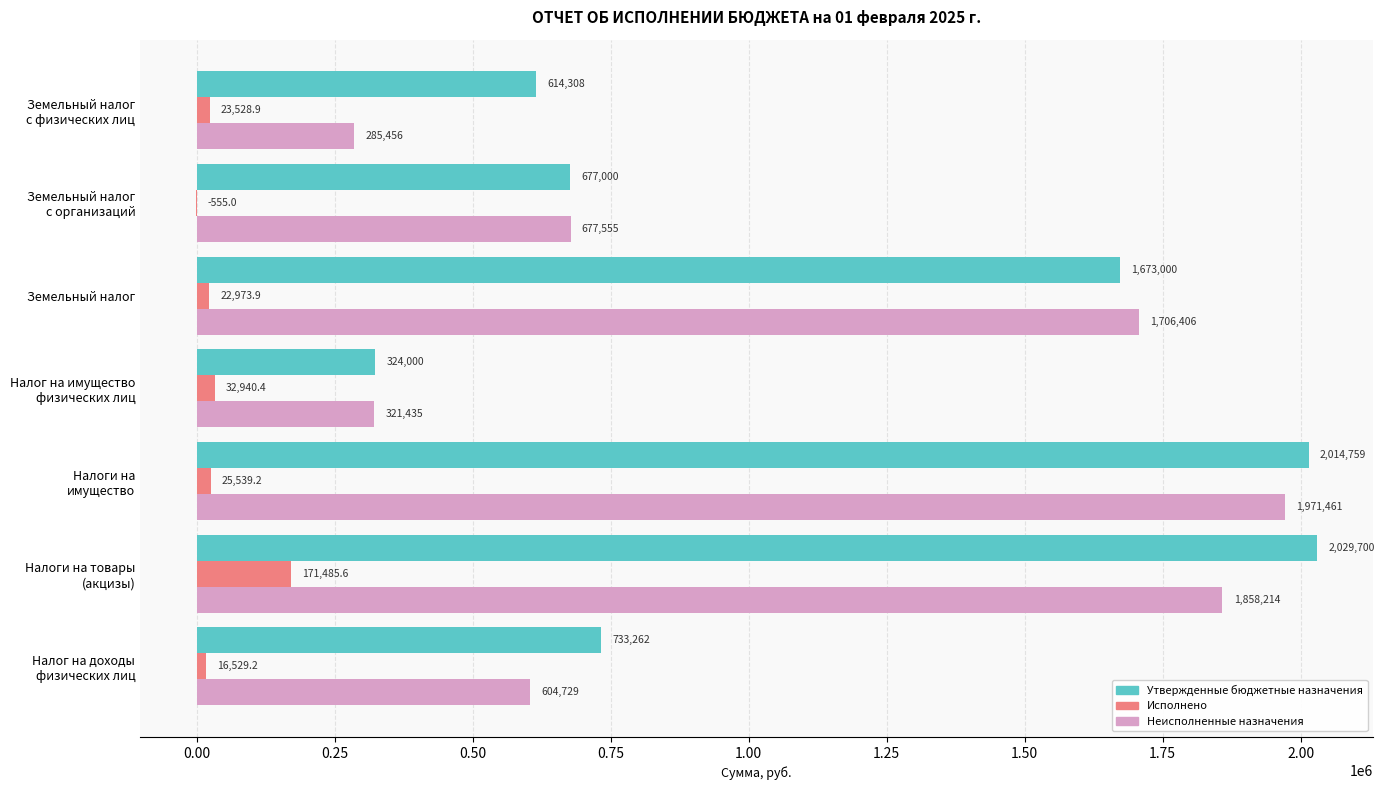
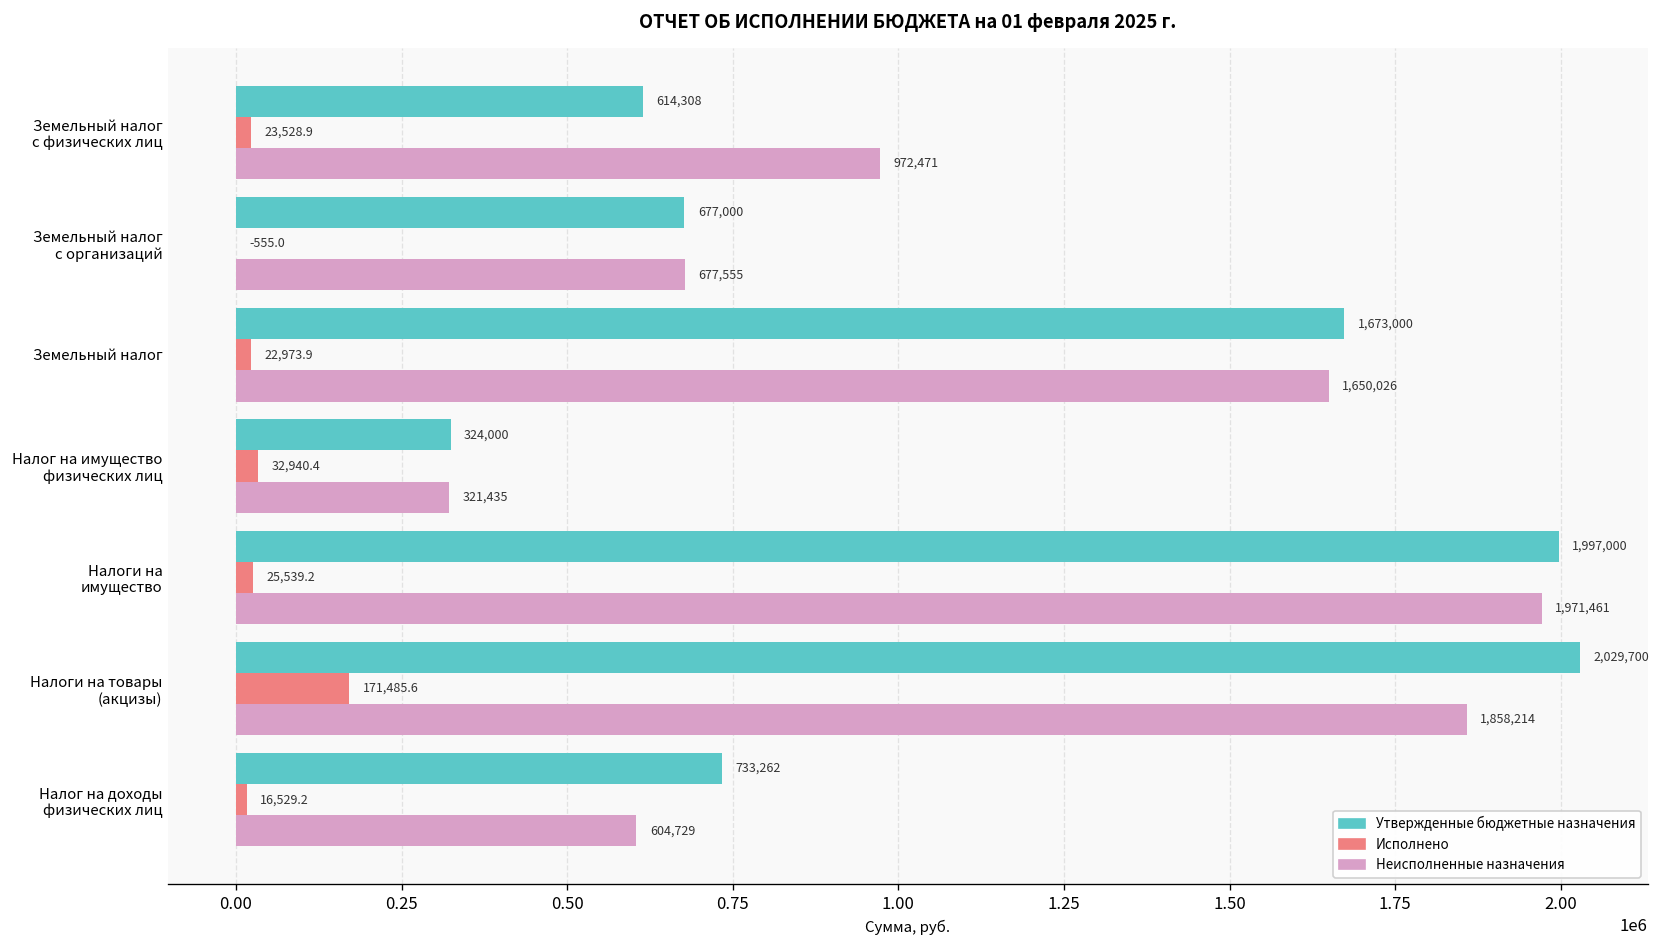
Неисполненные назначения, Земельный налог с физических лиц: 285,456 -> 972,471
Неисполненные назначения, Земельный налог: 1,706,406 -> 1,650,026
Утвержденные бюджетные назначения, Налоги на имущество: 2,014,759 -> 1,997,000
